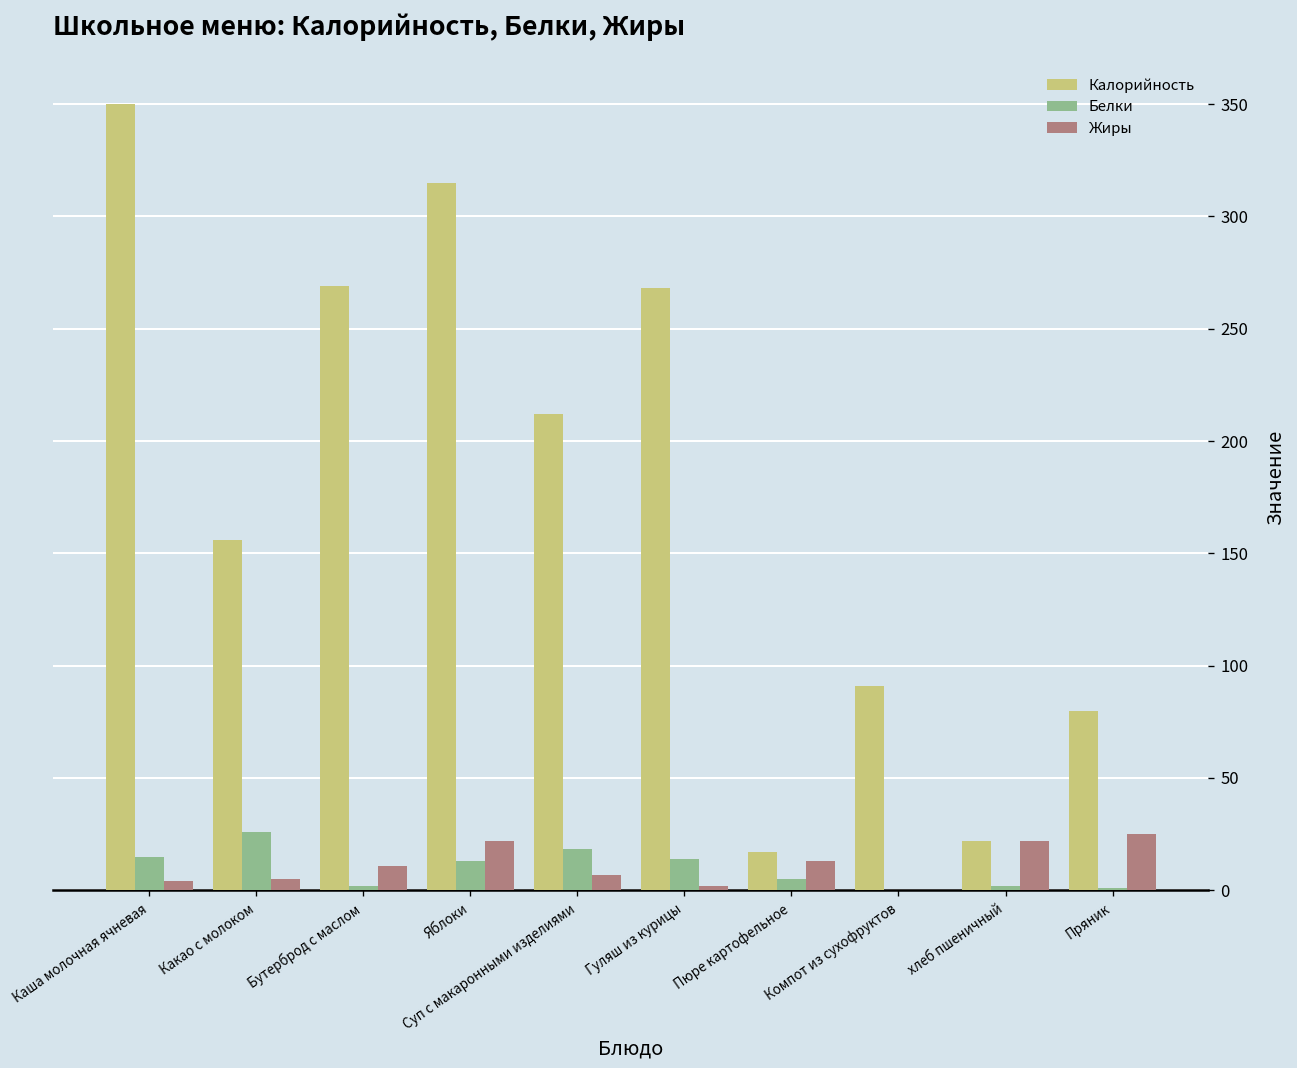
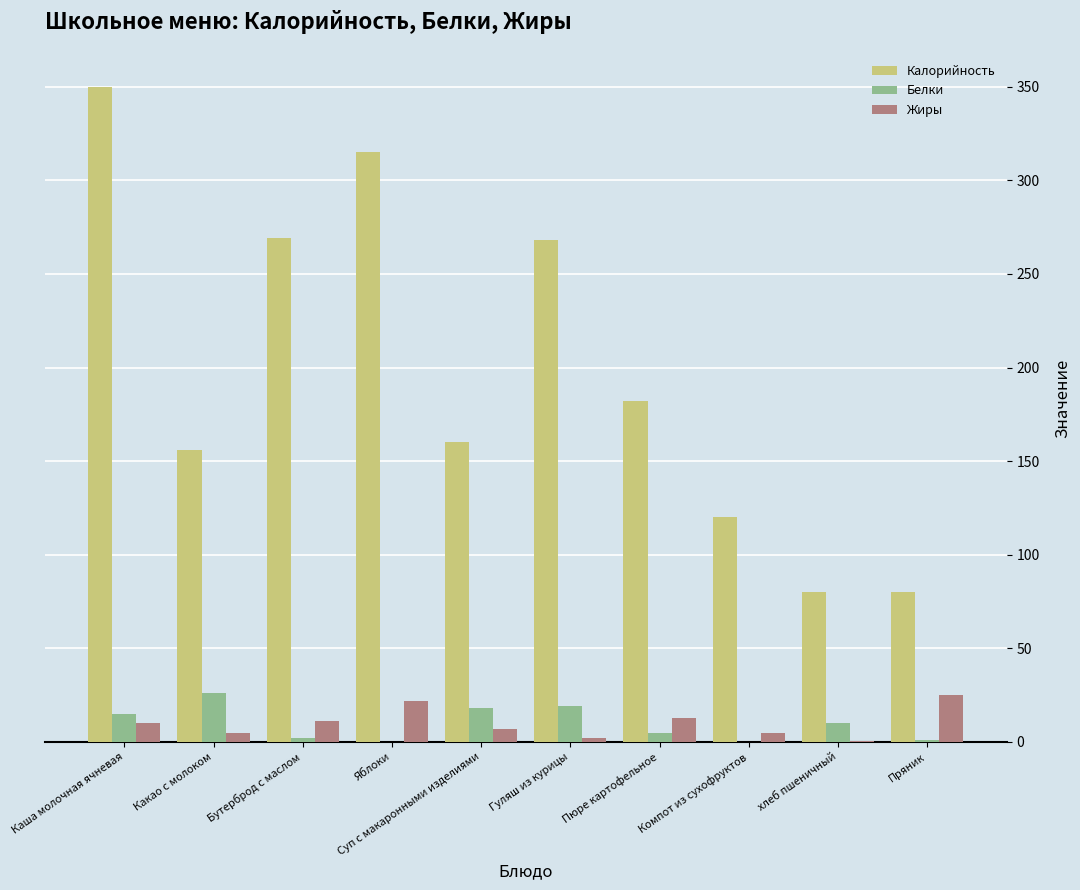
Жиры, Каша молочная ячневая: 4 -> 10
Белки, Яблоки: 13 -> 0
Калорийность, Суп с макаронными изделиями: 212 -> 160
Белки, Гуляш из курицы: 14 -> 19
Калорийность, Пюре картофельное: 17 -> 182
Калорийность, Компот из сухофруктов: 91 -> 120
Жиры, Компот из сухофруктов: 0 -> 5
Калорийность, хлеб пшеничный: 22 -> 80
Белки, хлеб пшеничный: 2 -> 10
Жиры, хлеб пшеничный: 22 -> 0
